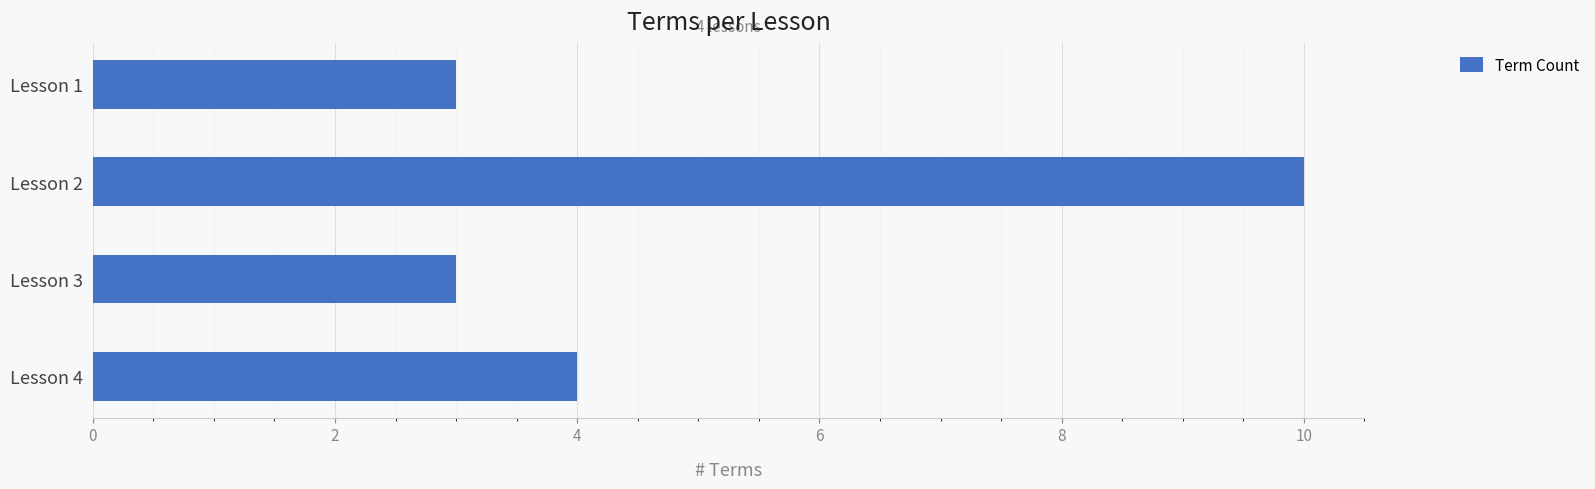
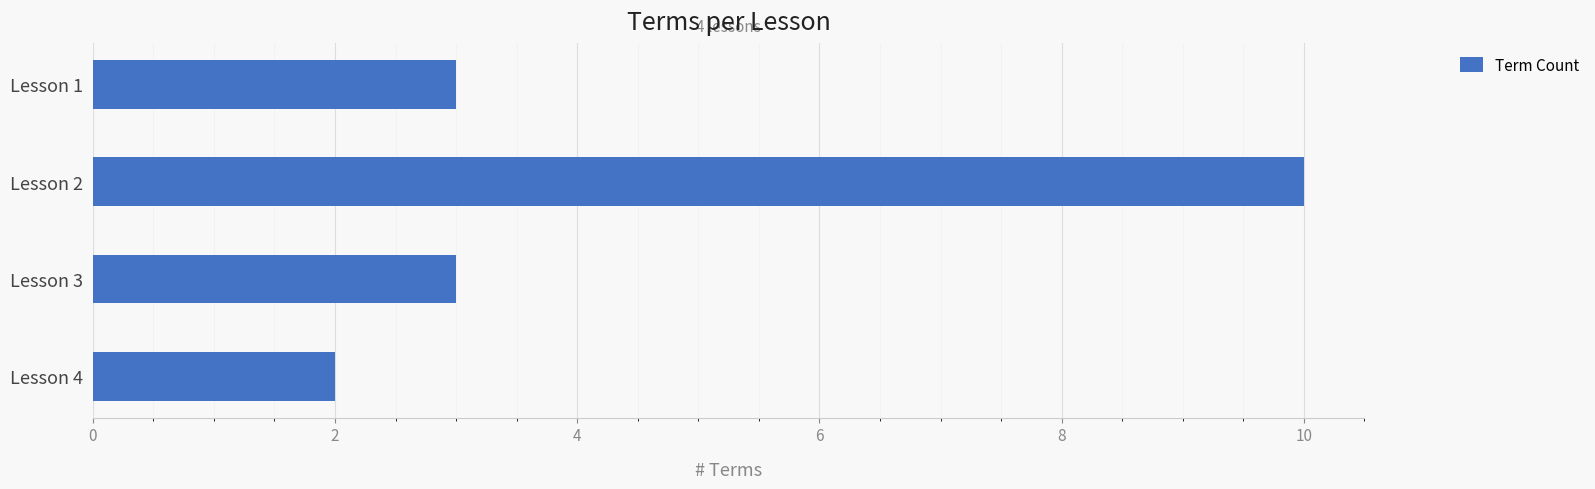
Lesson 4: 4 -> 2
